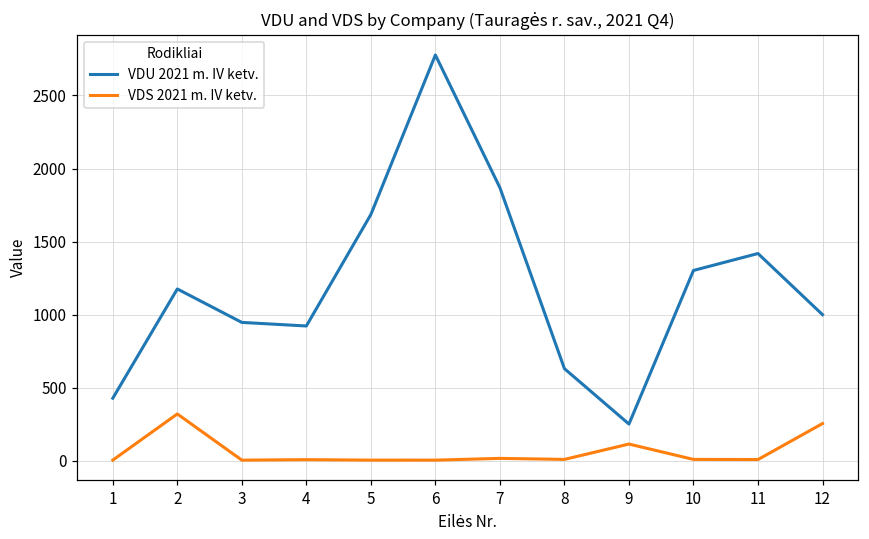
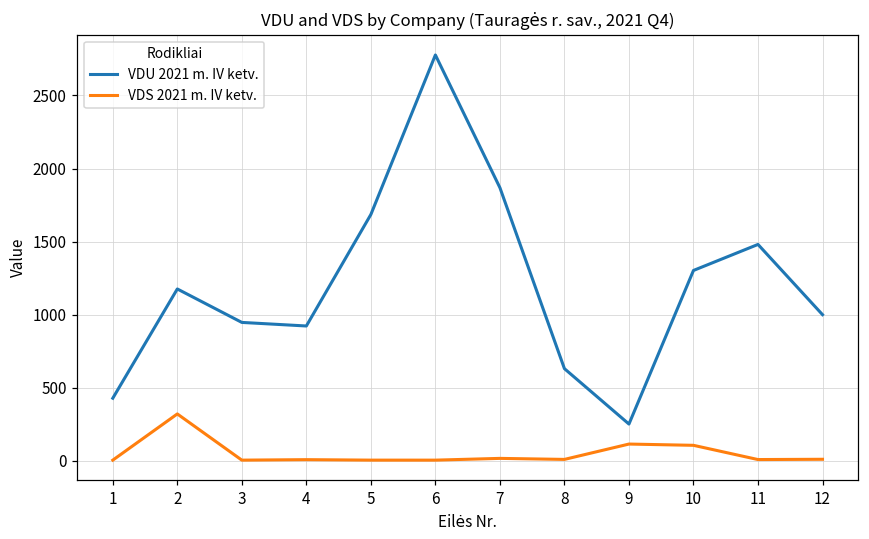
VDS 2021 m. IV ketv., 10: 10 -> 110
VDU 2021 m. IV ketv., 11: 1420 -> 1480
VDS 2021 m. IV ketv., 12: 250 -> 10
